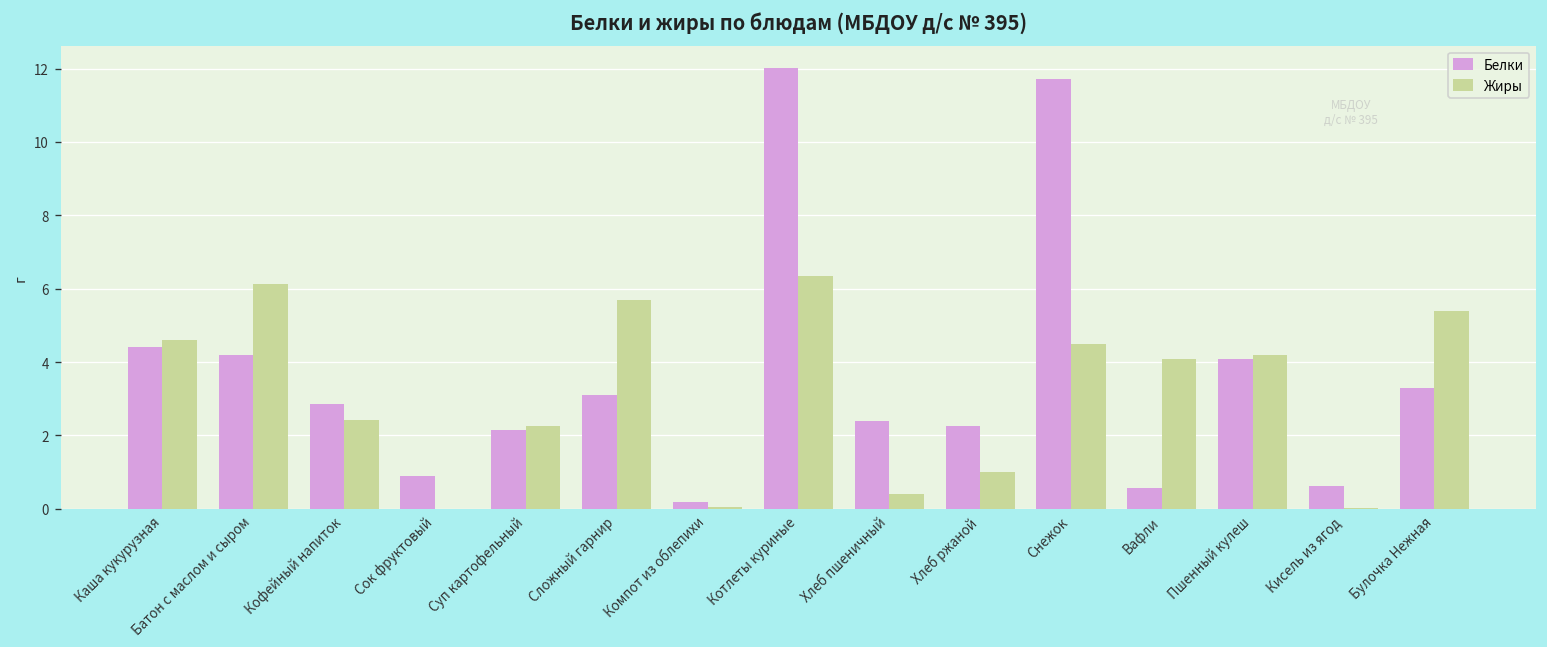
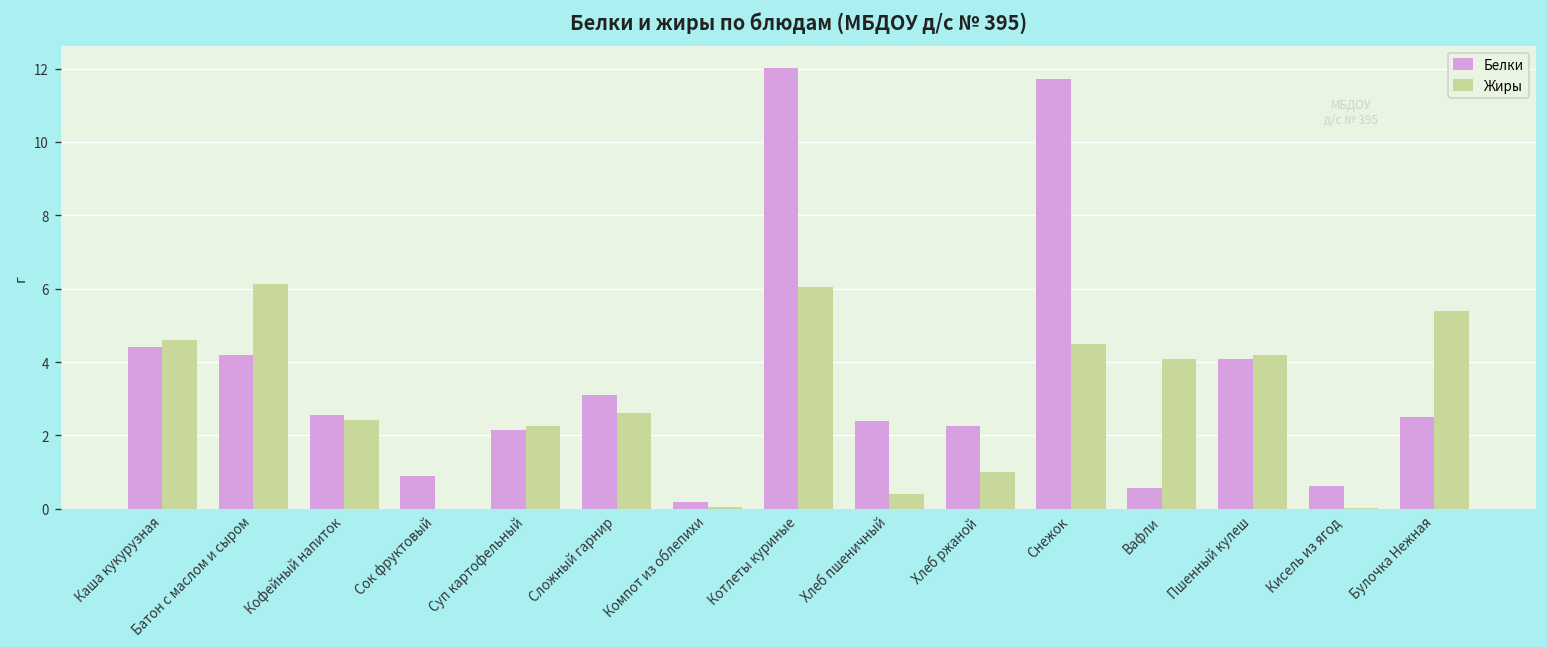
Белки, Кофейный напиток: 2.9 -> 2.6
Жиры, Сложный гарнир: 5.7 -> 2.6
Жиры, Котлеты куриные: 6.4 -> 6.0
Белки, Булочка Нежная: 3.3 -> 2.5
